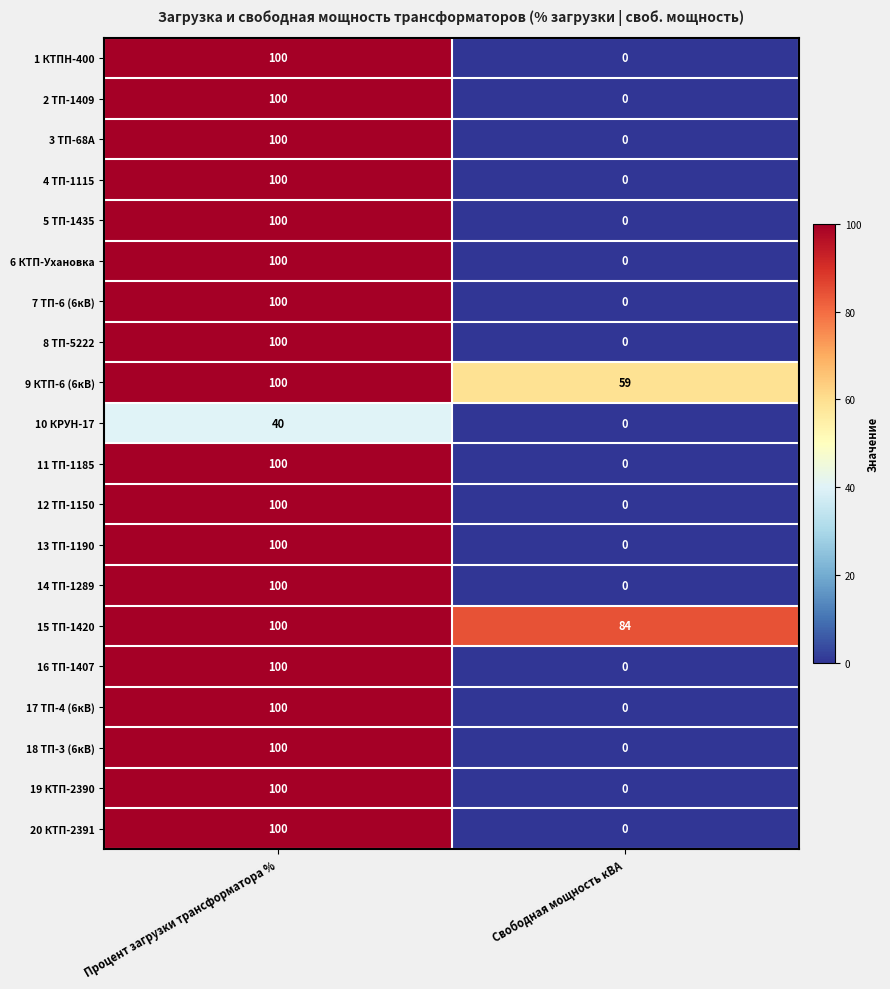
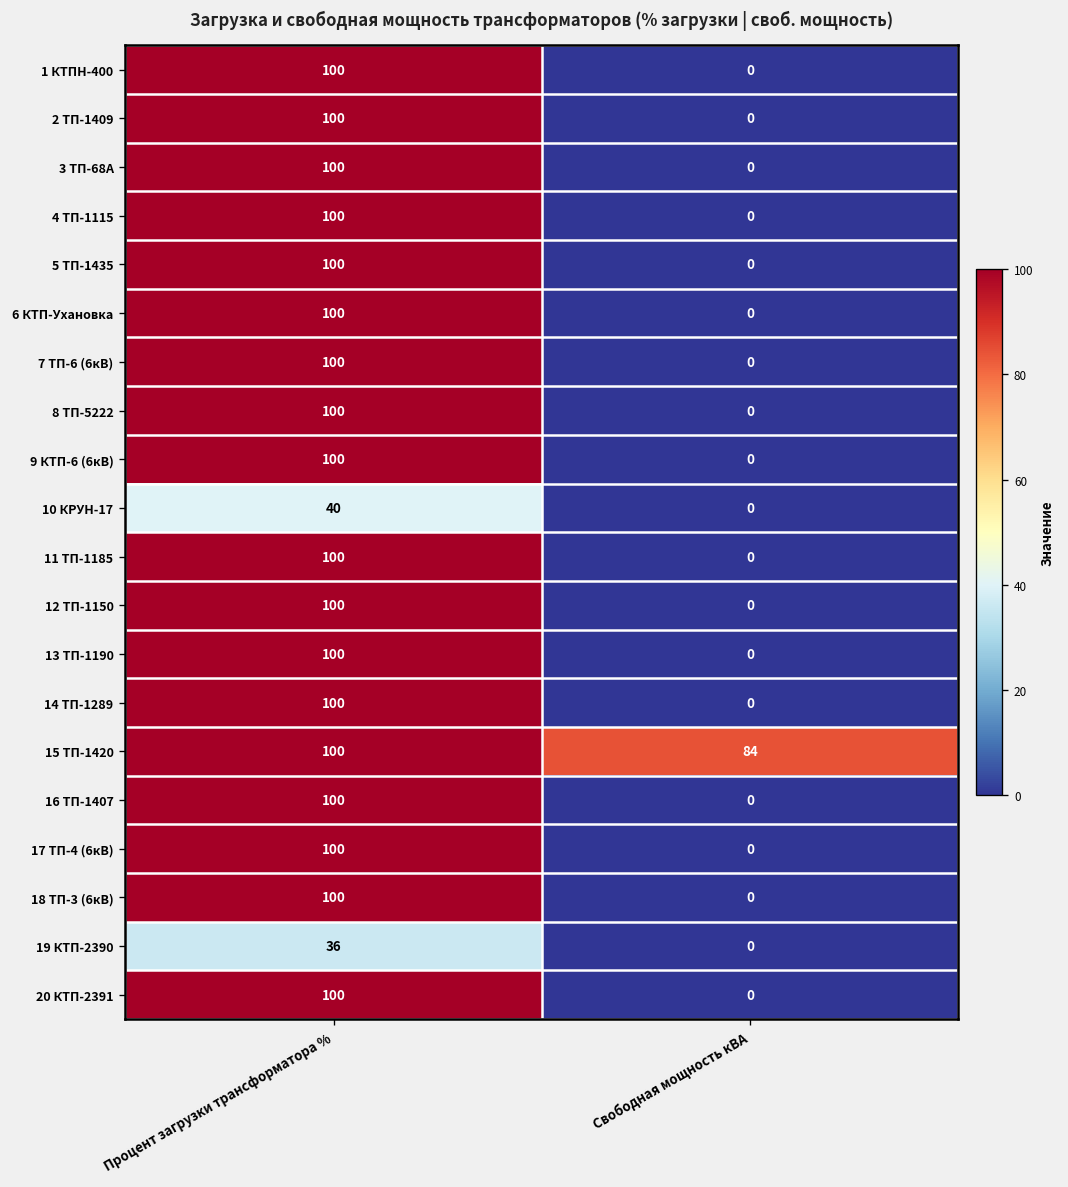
9 КТП-6 (6кВ), Свободная мощность кВА: 59 -> 0
19 КТП-2390, Процент загрузки трансформатора %: 100 -> 36
